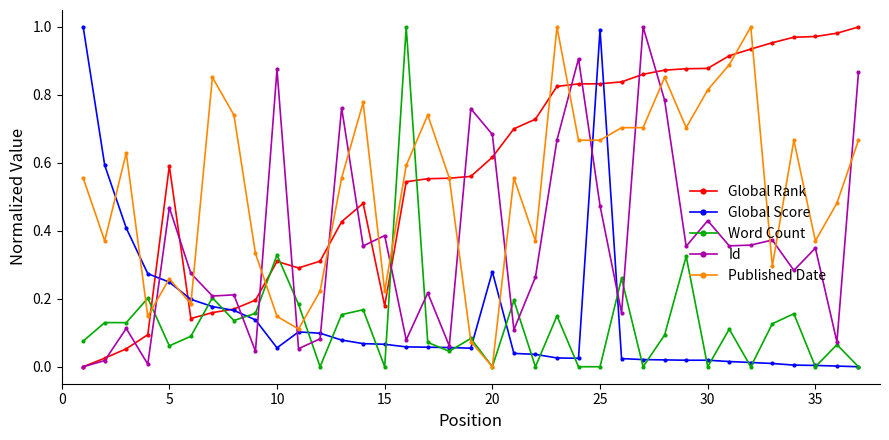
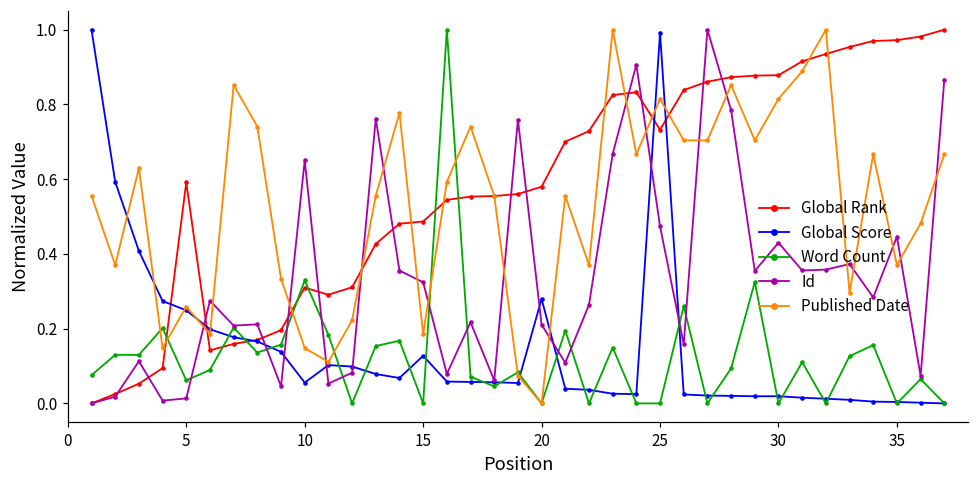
Id, 5: 0.47 -> 0.01
Id, 10: 0.88 -> 0.65
Global Rank, 15: 0.18 -> 0.49
Global Score, 15: 0.07 -> 0.13
Id, 15: 0.39 -> 0.32
Published Date, 15: 0.22 -> 0.19
Global Rank, 20: 0.62 -> 0.58
Id, 20: 0.68 -> 0.21
Global Rank, 25: 0.83 -> 0.73
Published Date, 25: 0.67 -> 0.81
Id, 35: 0.35 -> 0.45
